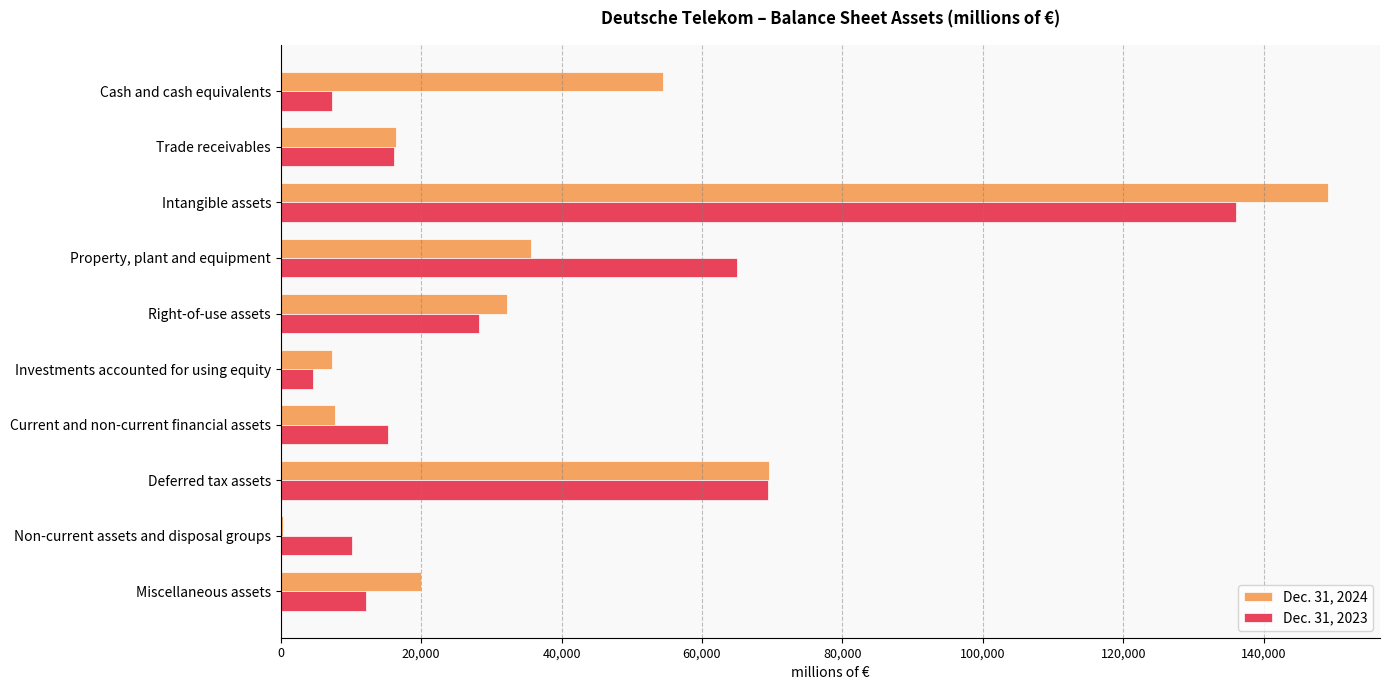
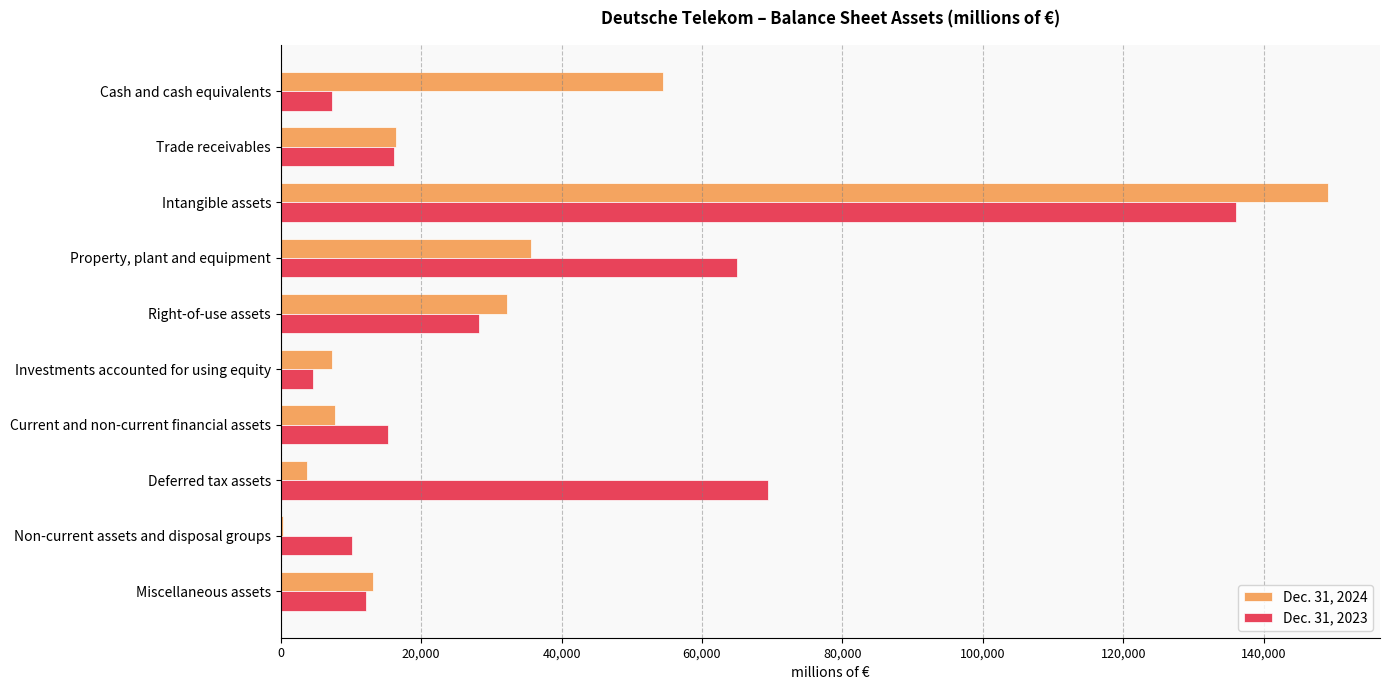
Dec. 31, 2024, Deferred tax assets: 70,000 -> 4,000
Dec. 31, 2024, Miscellaneous assets: 20,000 -> 13,000
